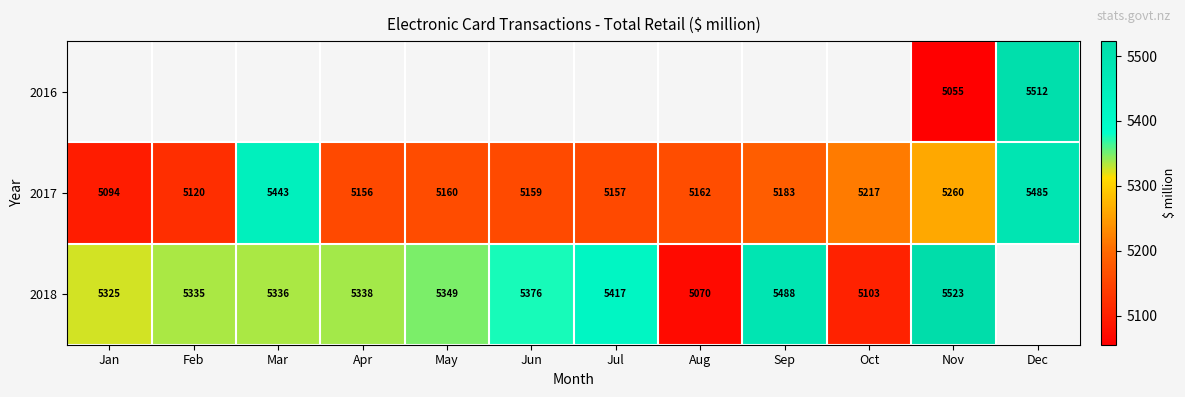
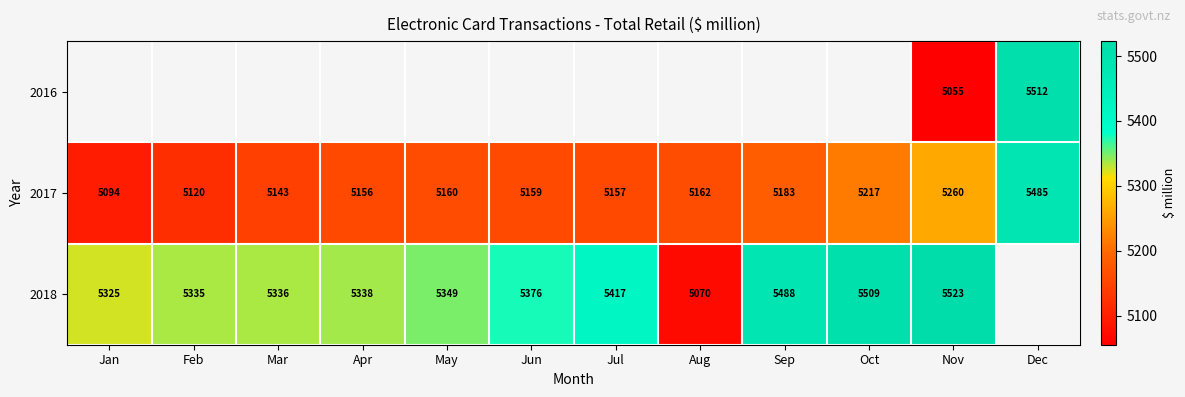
2017, Mar: 5443 -> 5143
2018, Oct: 5103 -> 5509
